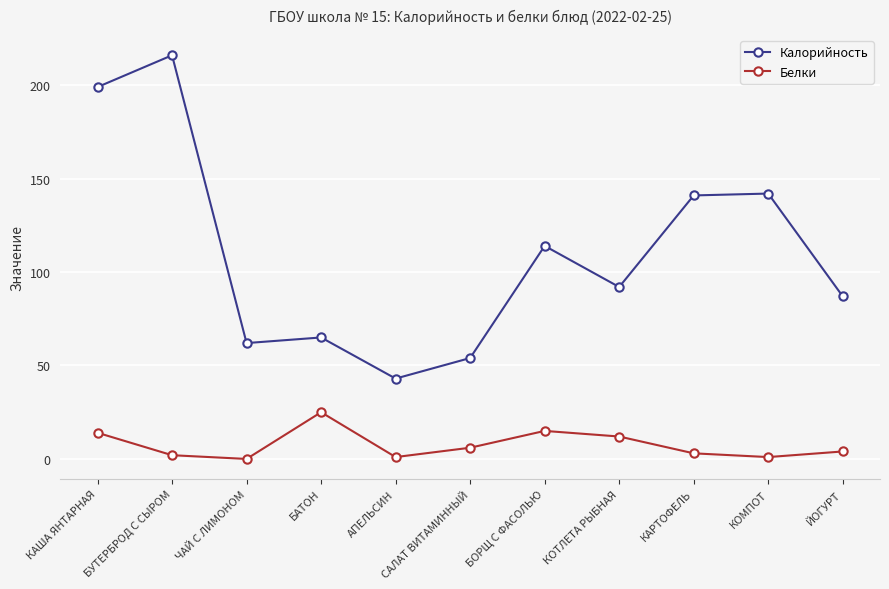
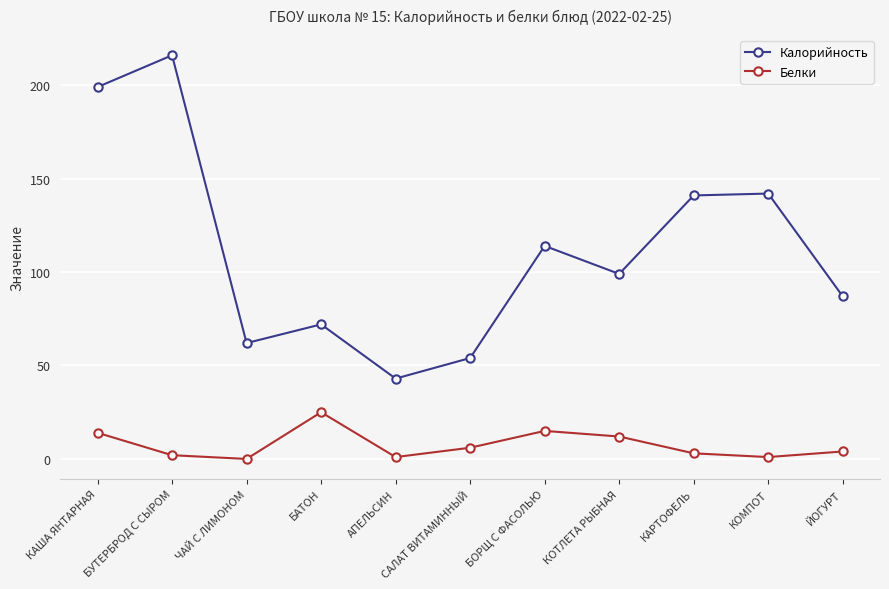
Калорийность, БАТОН: 65 -> 72
Калорийность, КОТЛЕТА РЫБНАЯ: 92 -> 99
